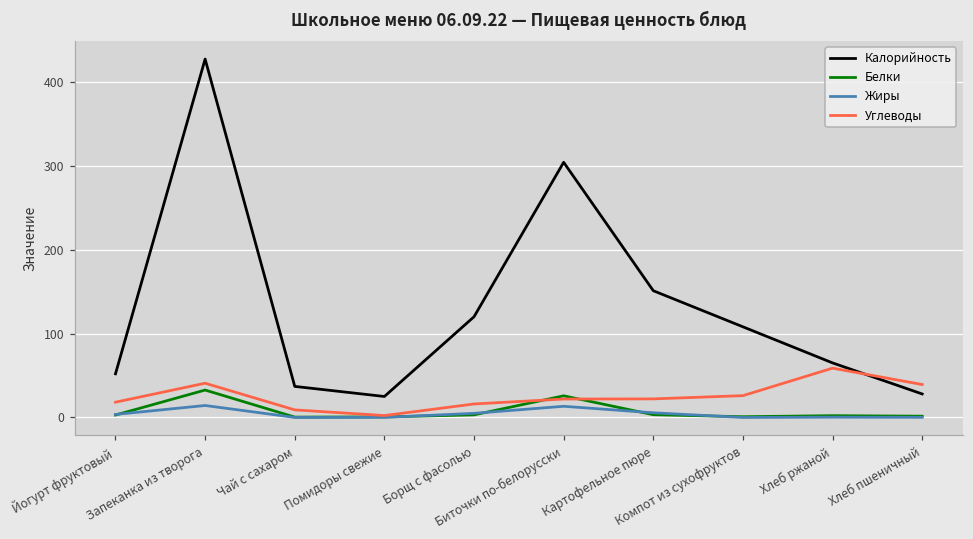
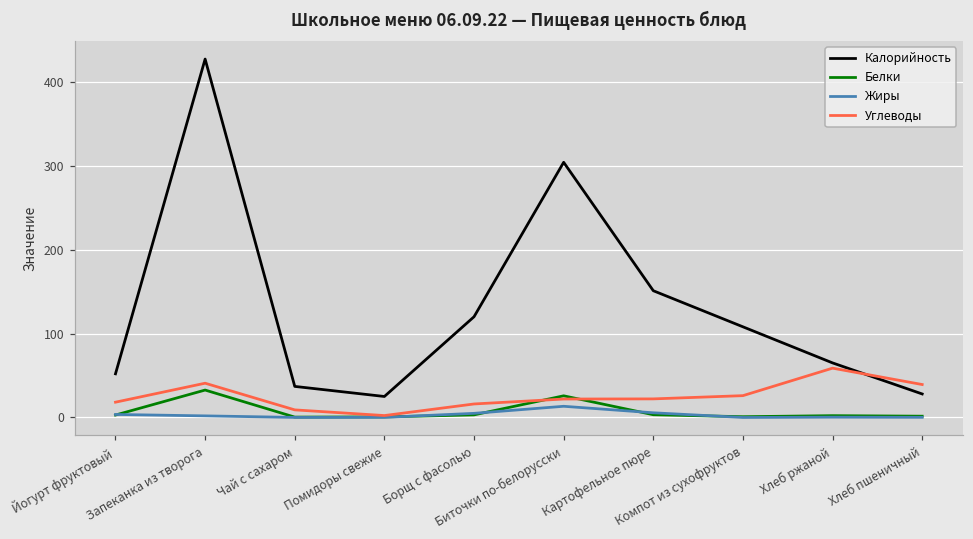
Жиры, Запеканка из творога: 10 -> 0
